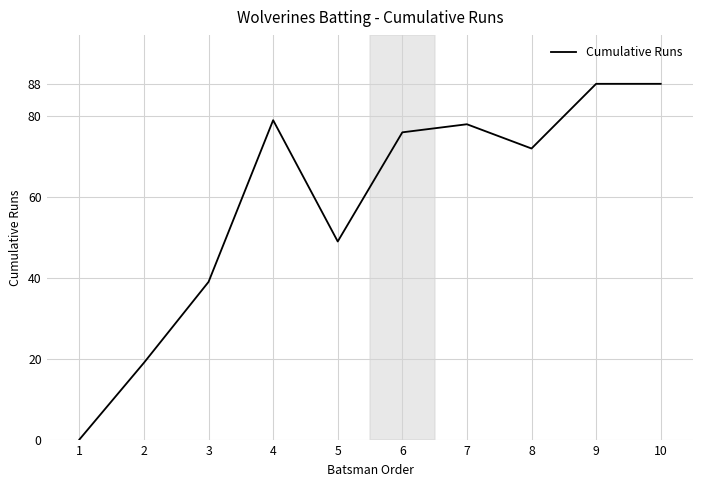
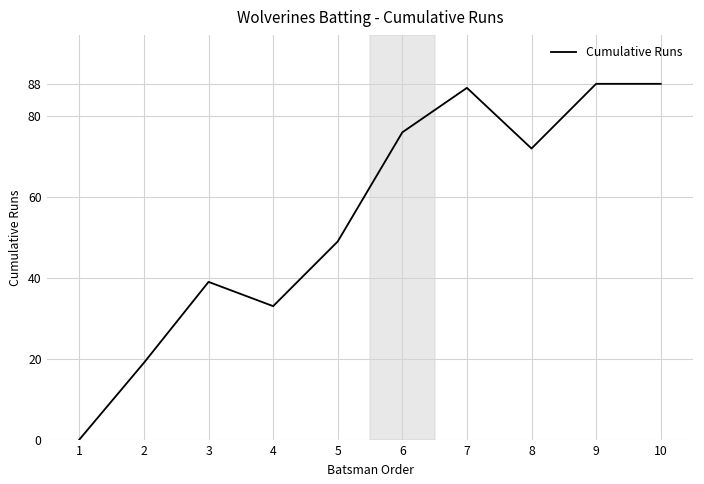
4: 79 -> 33
7: 78 -> 87
